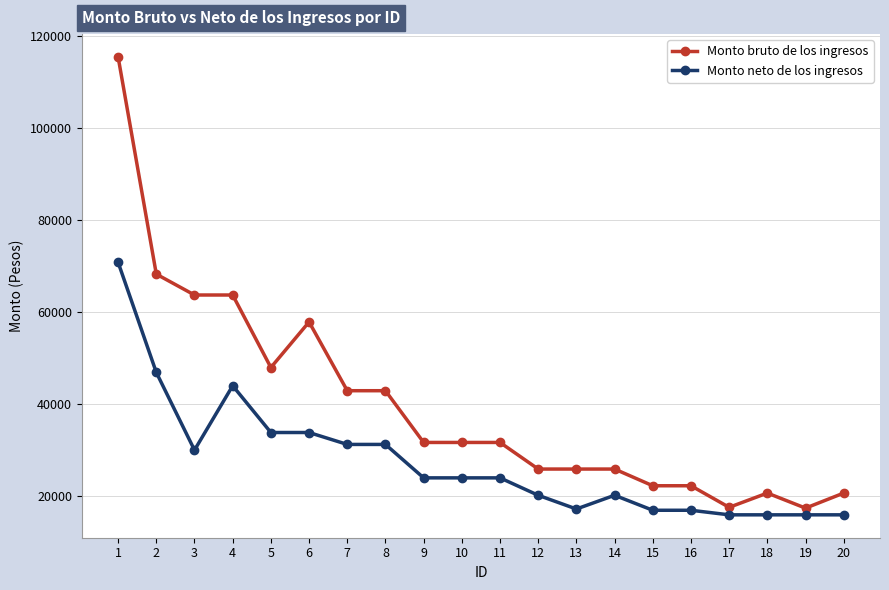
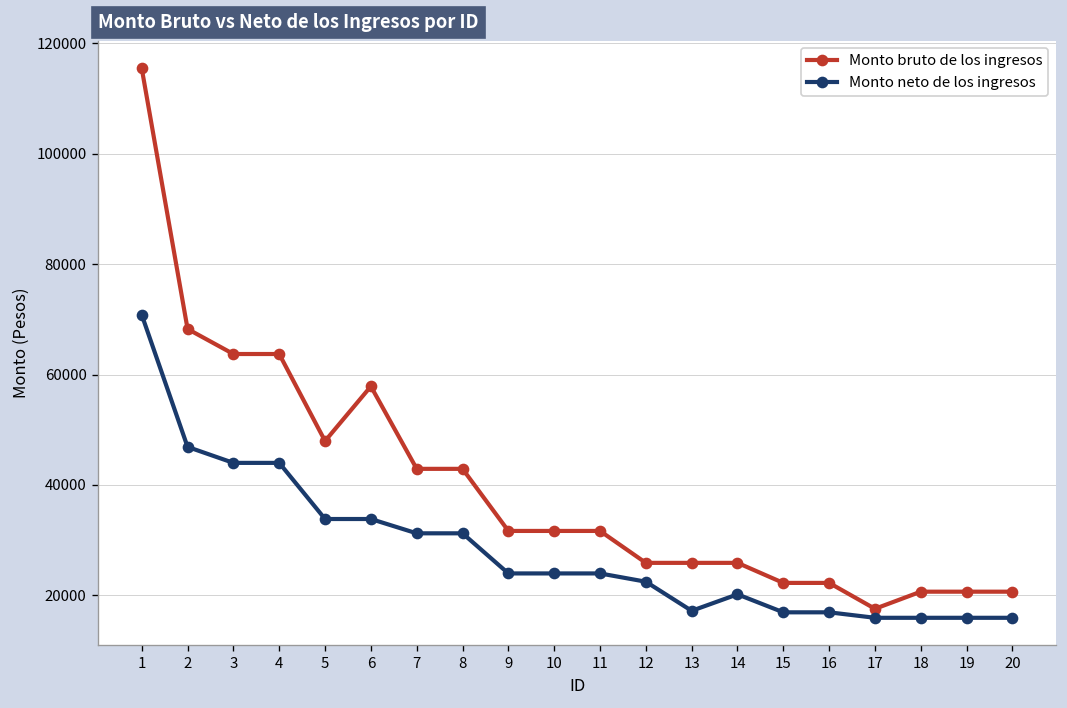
Monto neto de los ingresos, 3: 30000 -> 44000
Monto neto de los ingresos, 12: 20000 -> 22000
Monto bruto de los ingresos, 19: 17000 -> 21000
